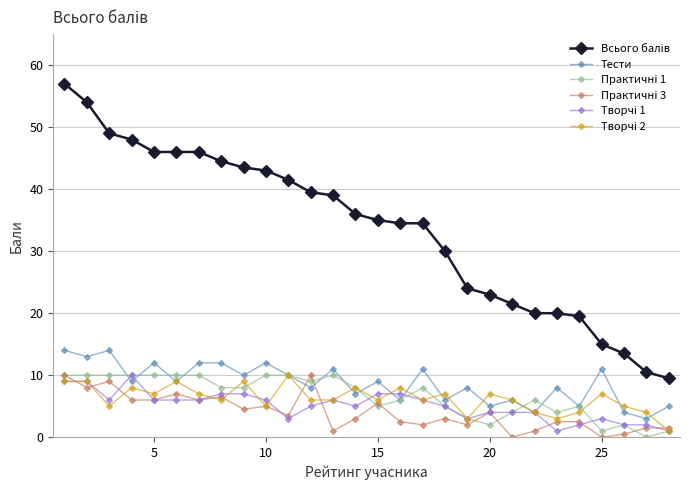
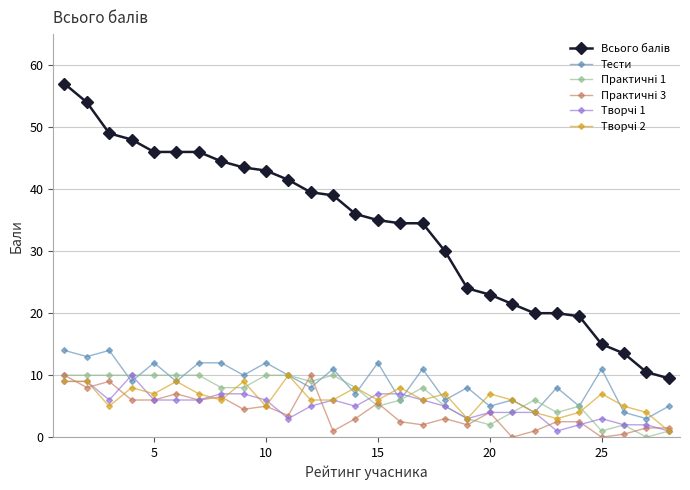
Тести, 15: 9 -> 12
